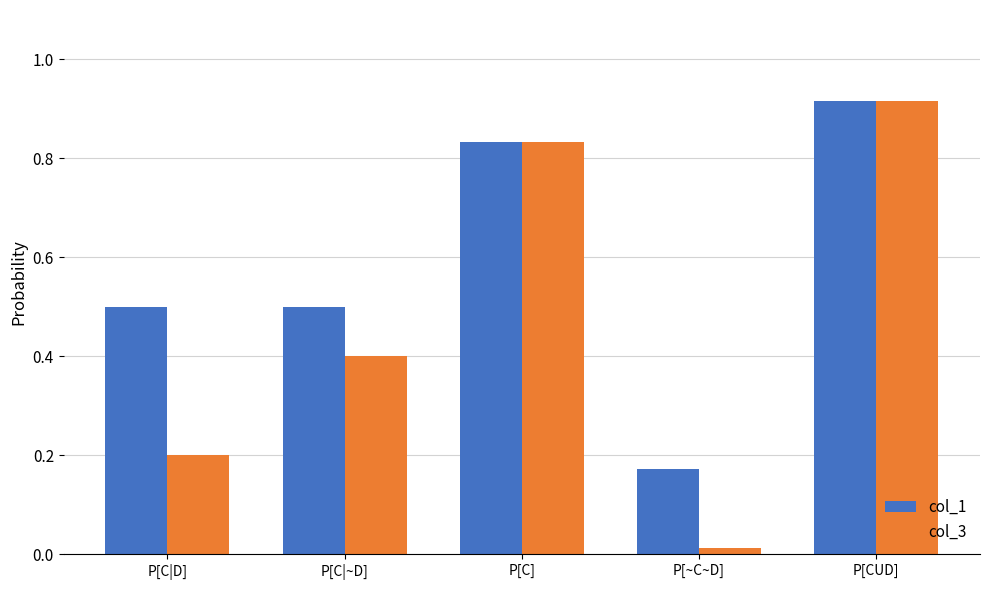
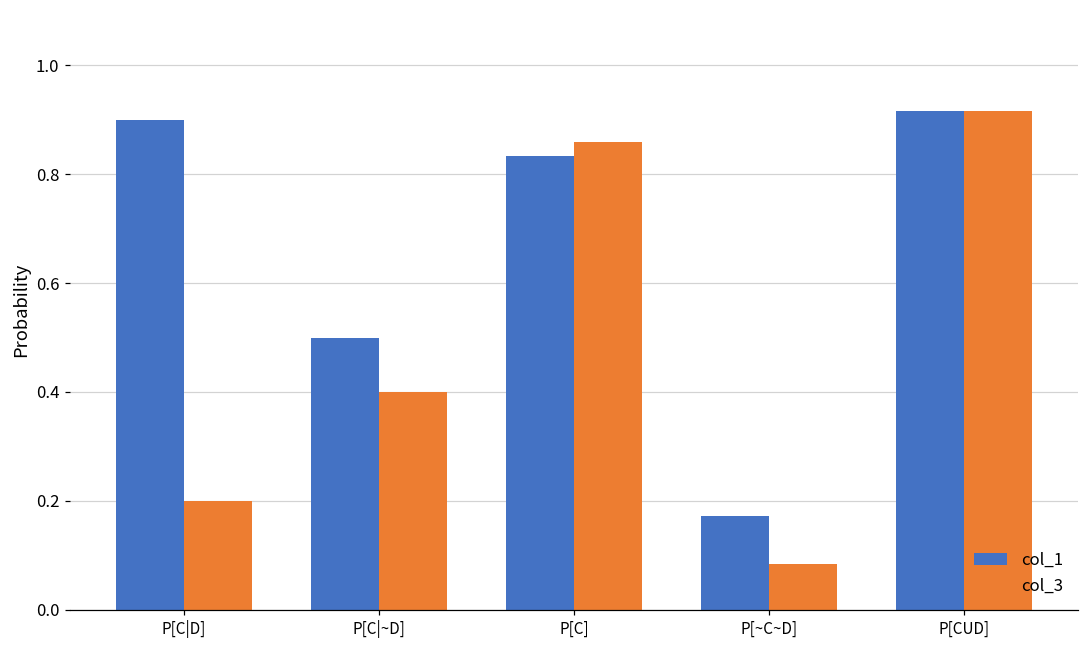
col_1, P[C|D]: 0.5 -> 0.9
col_3, P[C]: 0.83 -> 0.86
col_3, P[~C~D]: 0.01 -> 0.08
